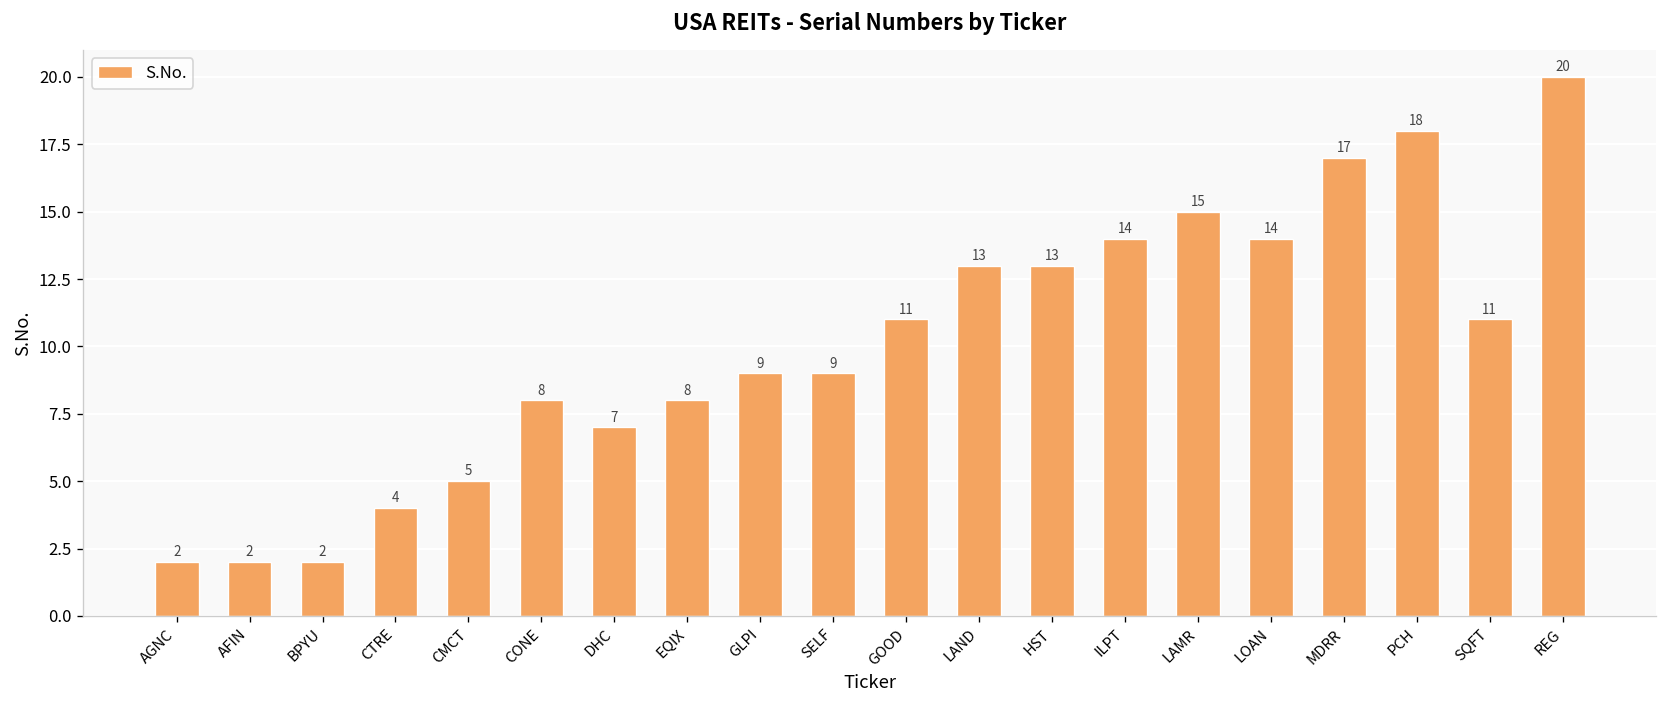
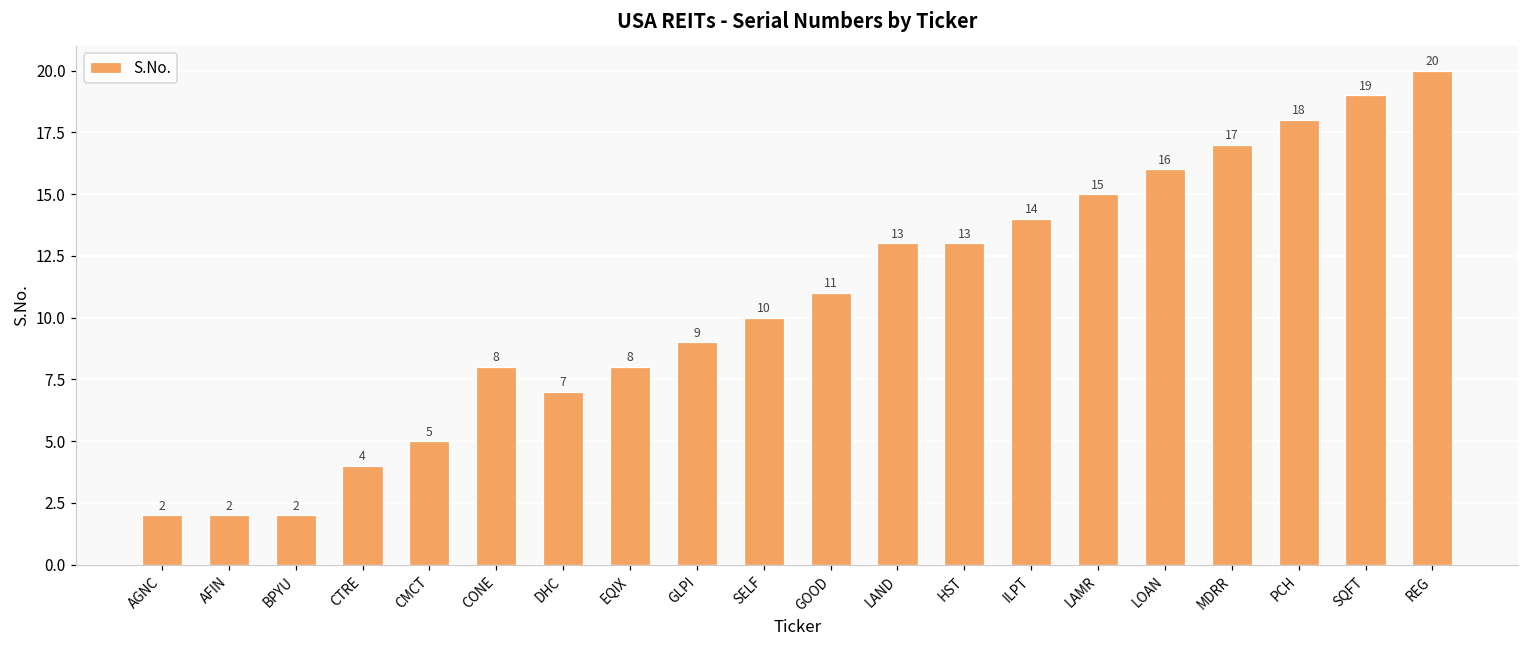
SELF: 9 -> 10
LOAN: 14 -> 16
SQFT: 11 -> 19
